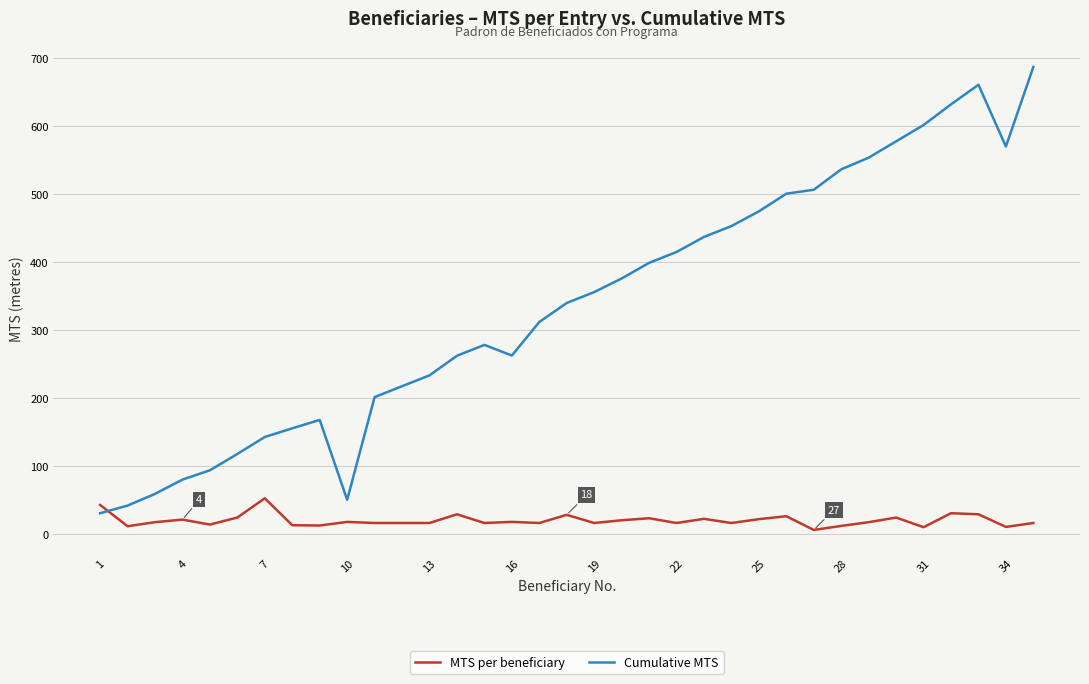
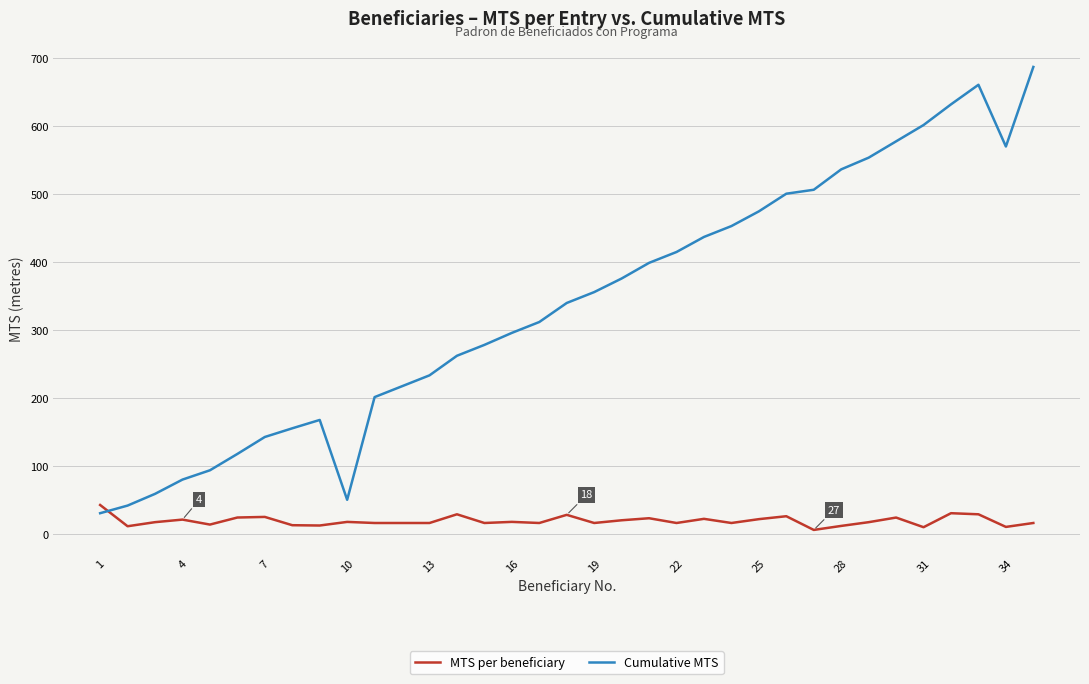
MTS per beneficiary, 7: 50 -> 20
Cumulative MTS, 16: 260 -> 300
